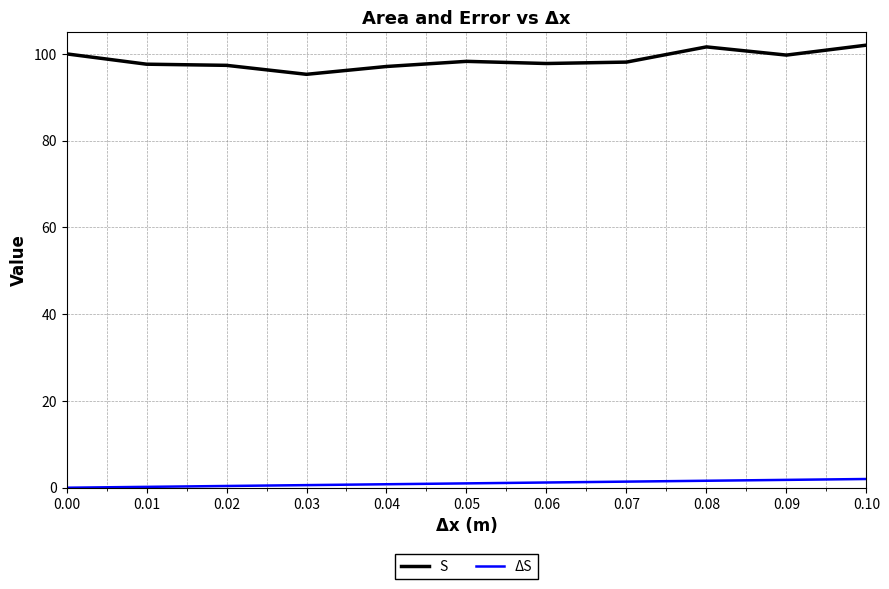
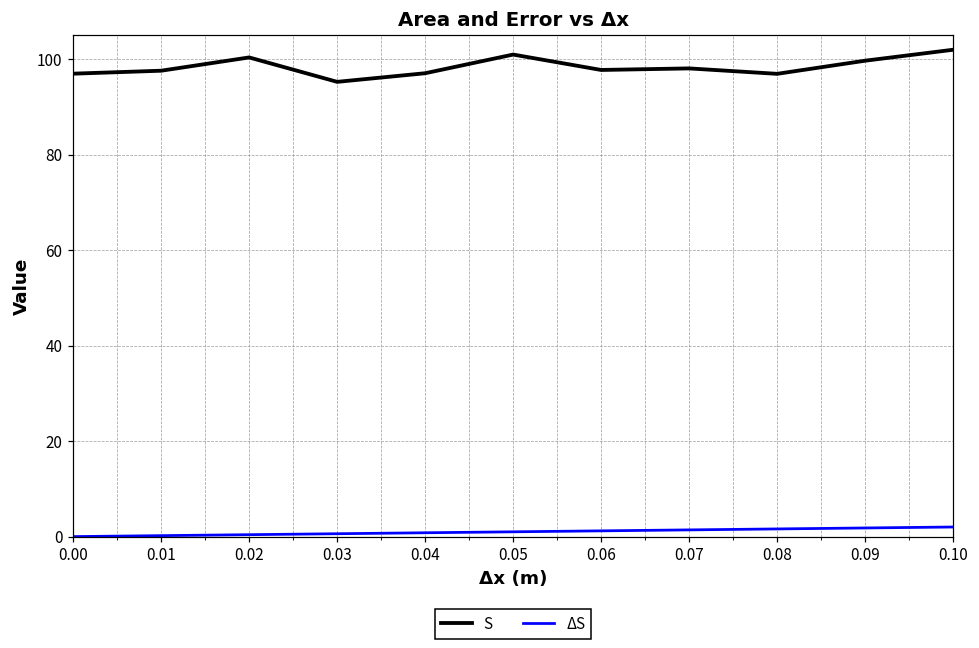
S, 0.00: 100 -> 97
S, 0.02: 97 -> 100
S, 0.05: 98 -> 101
S, 0.08: 102 -> 97
